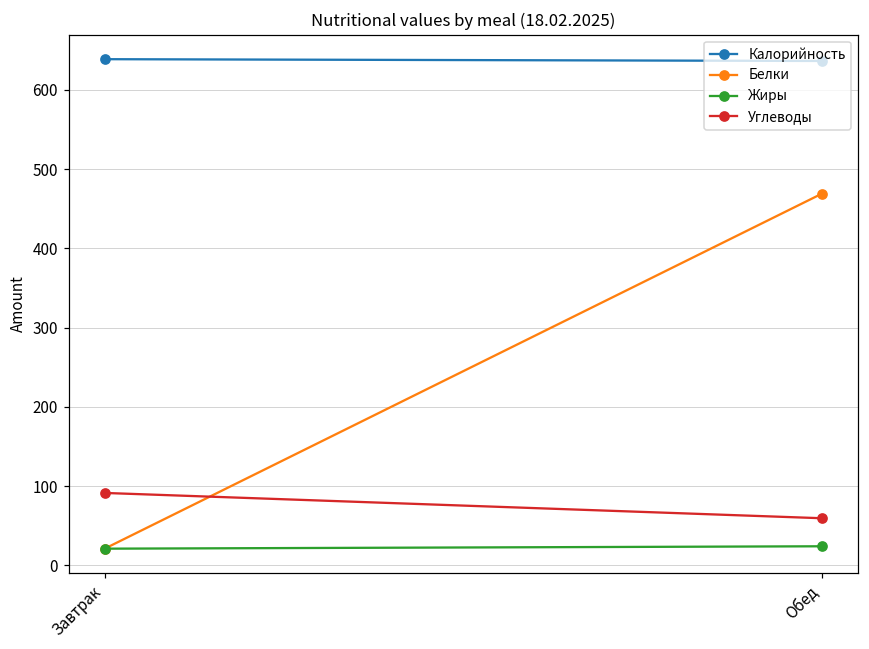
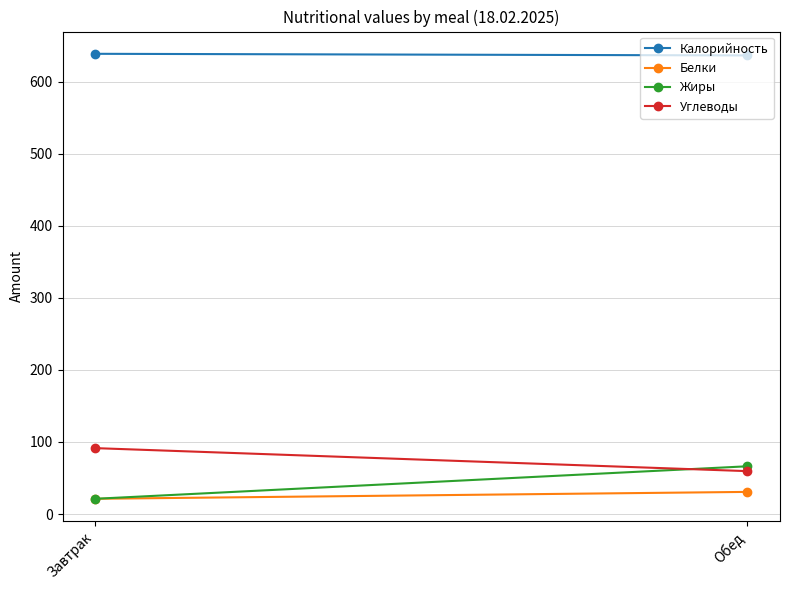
Белки, Обед: 470 -> 30
Жиры, Обед: 20 -> 70
